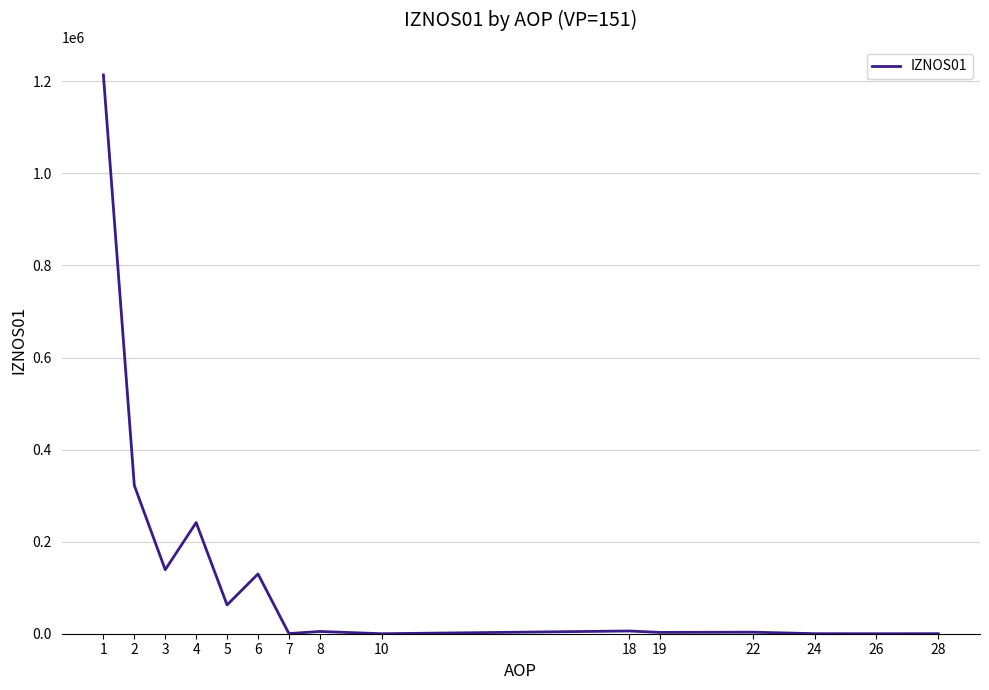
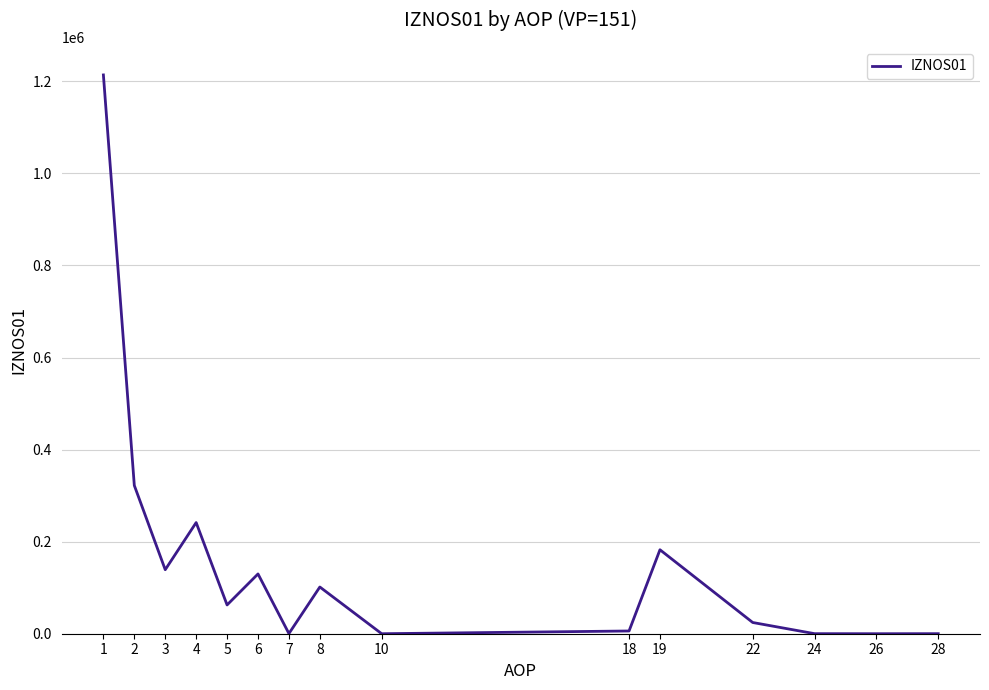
8: 0 -> 100000
19: 0 -> 180000
22: 0 -> 20000
